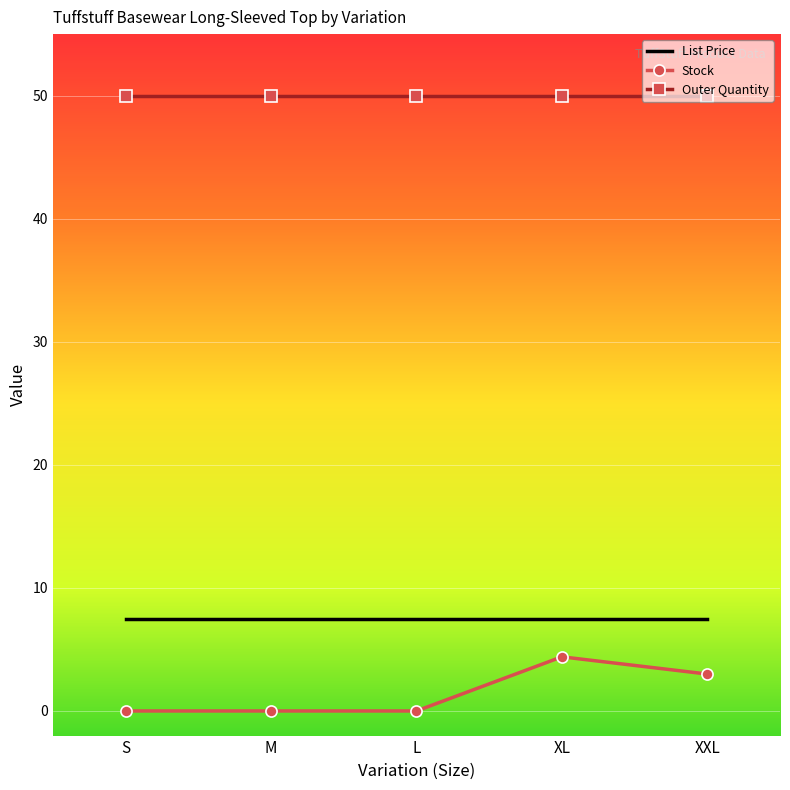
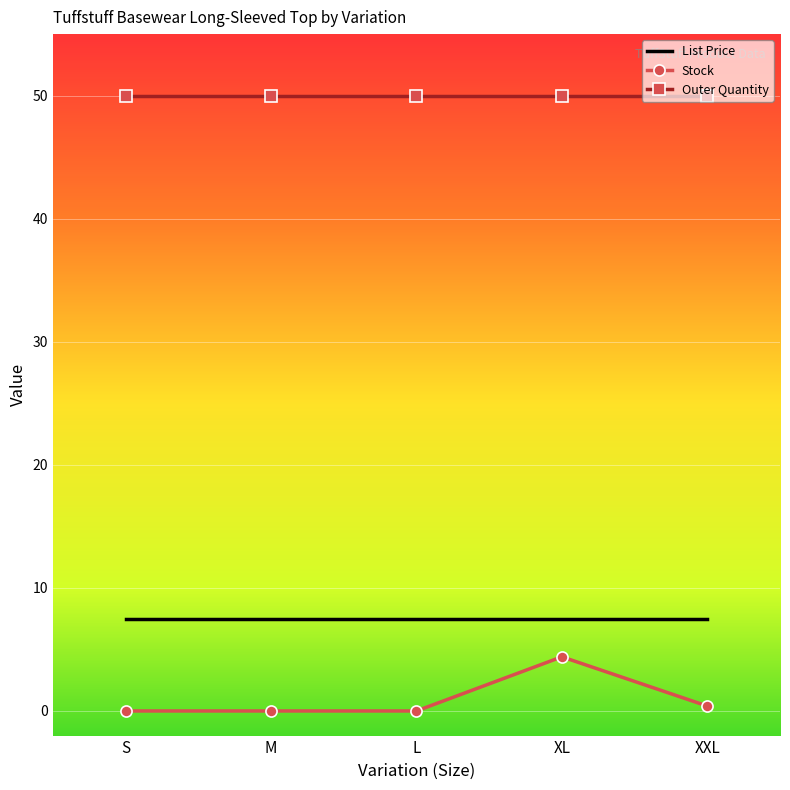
Stock, XXL: 3.0 -> 0.4
